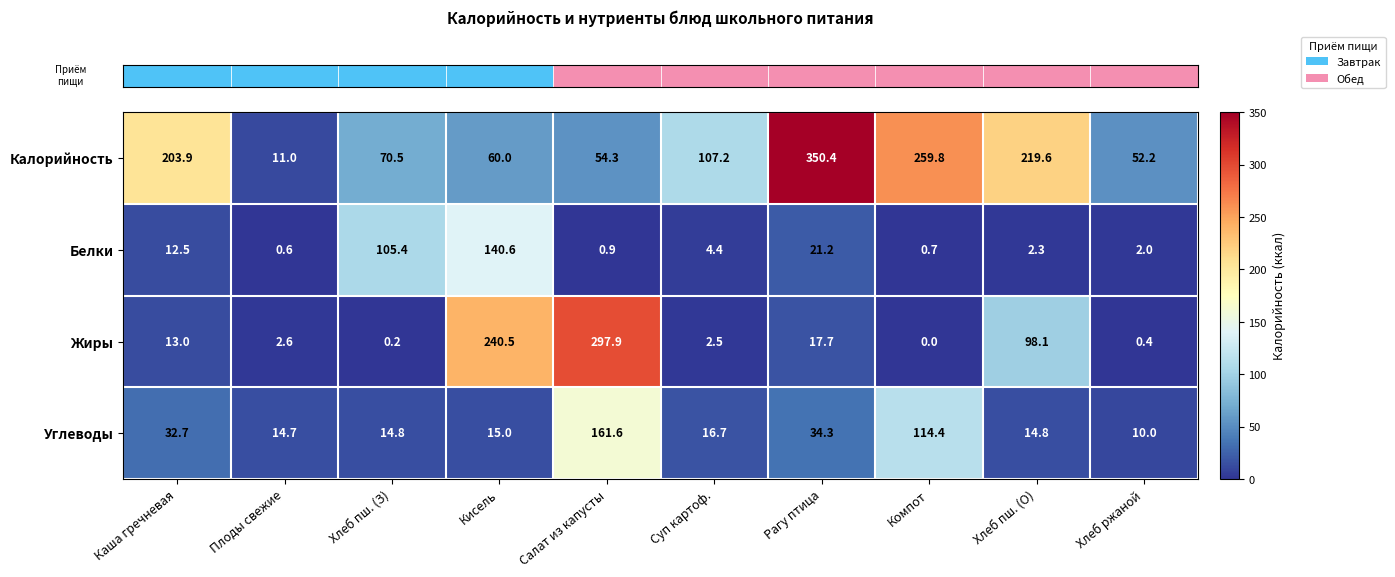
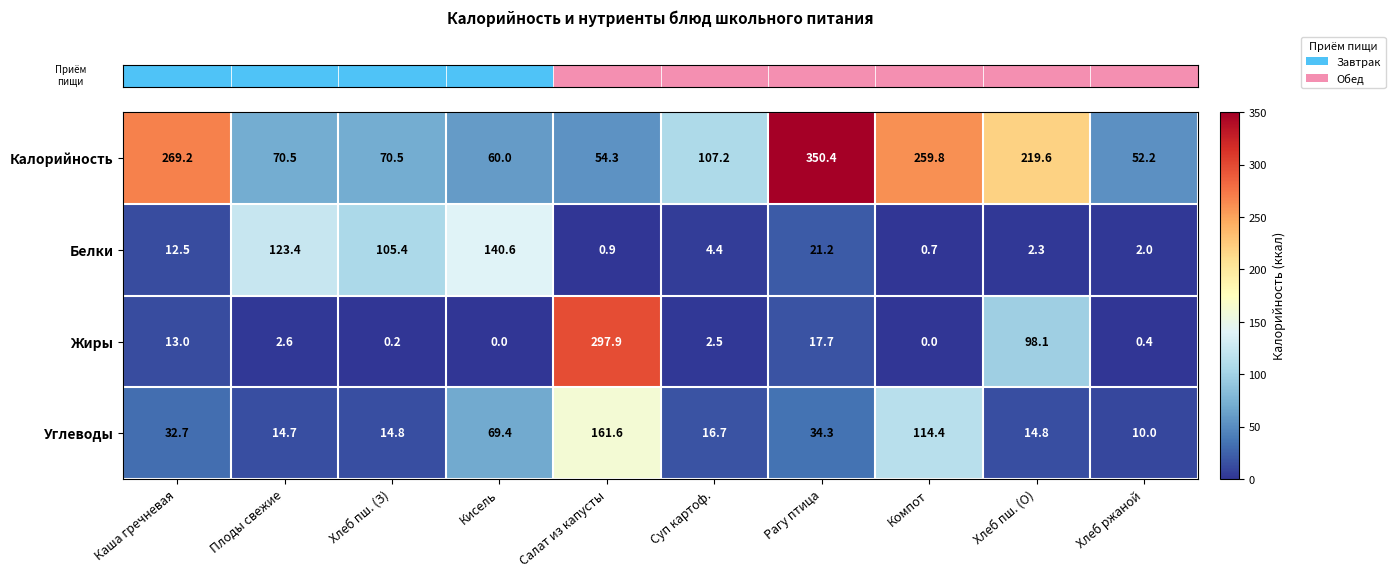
Калорийность, Каша гречневая: 203.9 -> 269.2
Калорийность, Плоды свежие: 11.0 -> 70.5
Белки, Плоды свежие: 0.6 -> 123.4
Жиры, Кисель: 240.5 -> 0.0
Углеводы, Кисель: 15.0 -> 69.4
